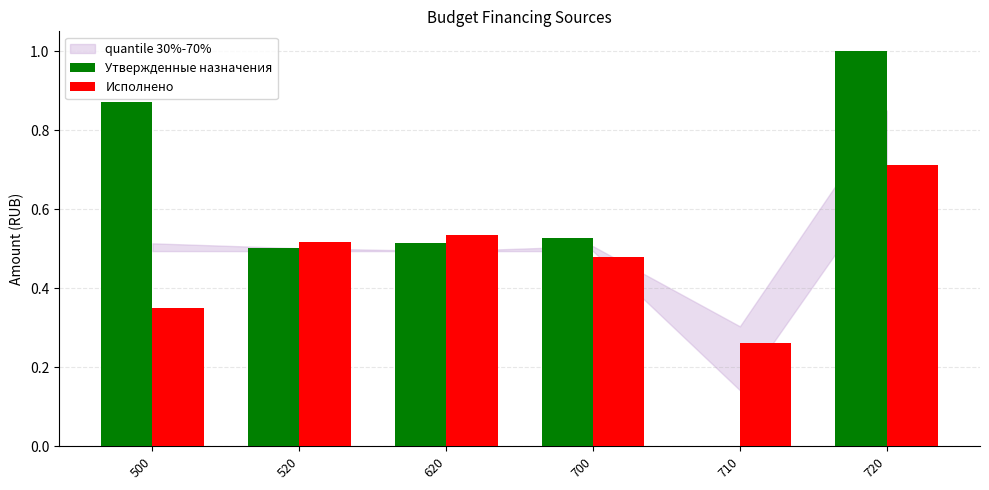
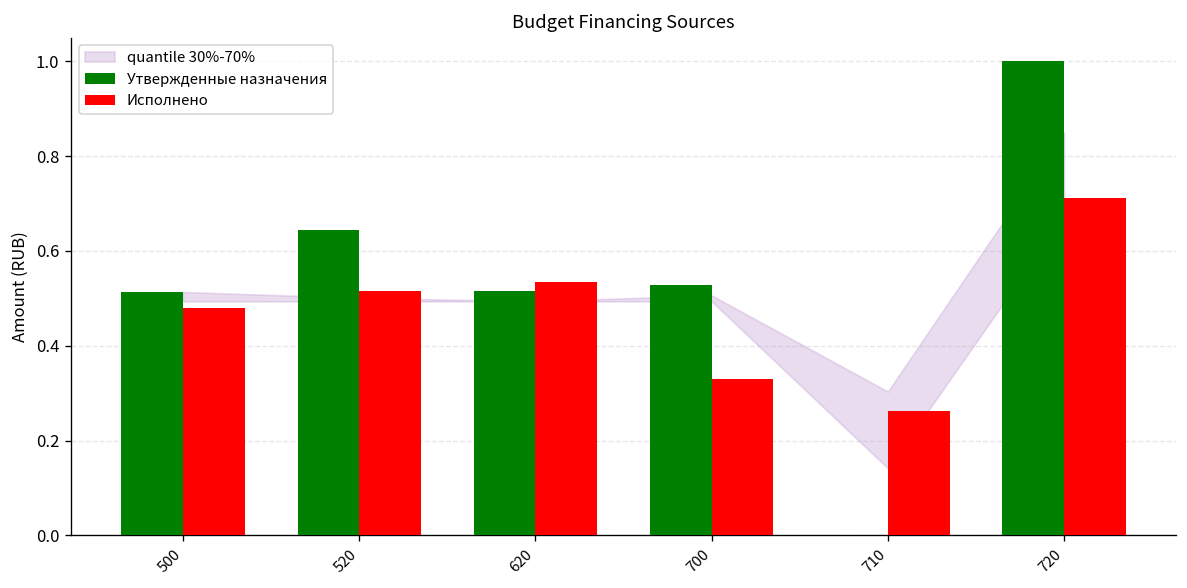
Утвержденные назначения, 500: 0.87 -> 0.51
Исполнено, 500: 0.35 -> 0.48
Утвержденные назначения, 520: 0.50 -> 0.64
Исполнено, 700: 0.48 -> 0.33
